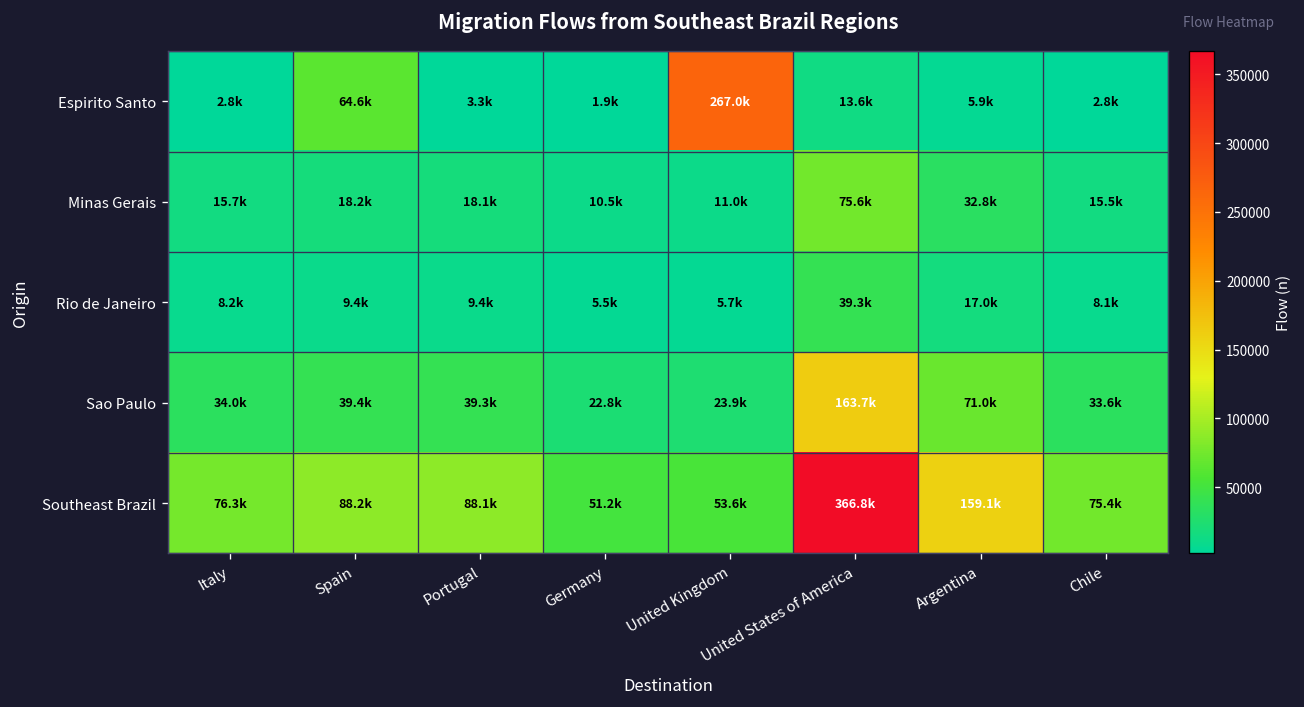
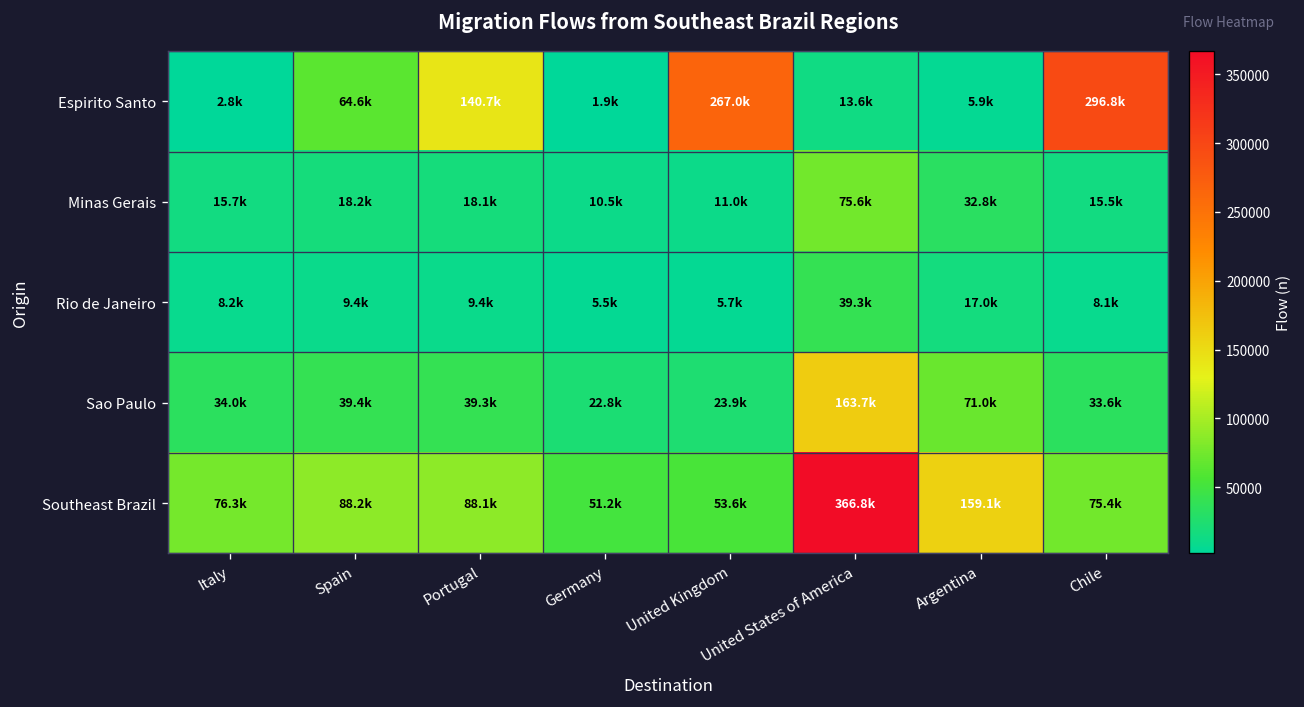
Espirito Santo, Portugal: 3.3k -> 140.7k
Espirito Santo, Chile: 2.8k -> 296.8k
